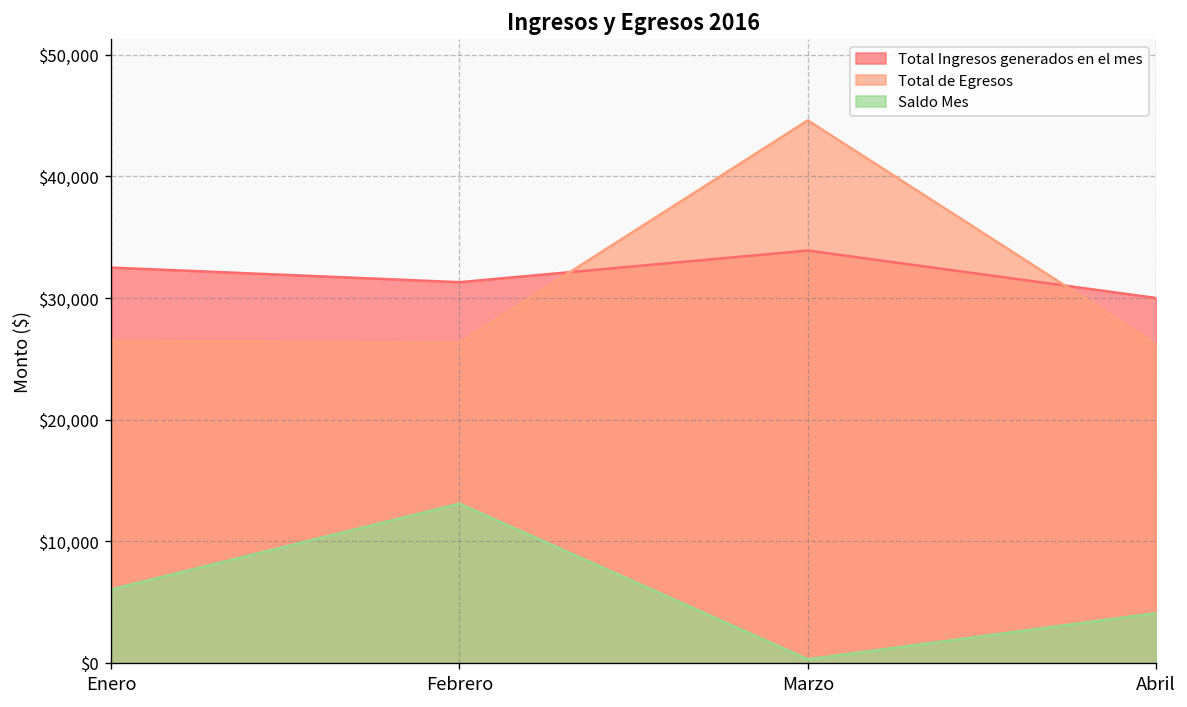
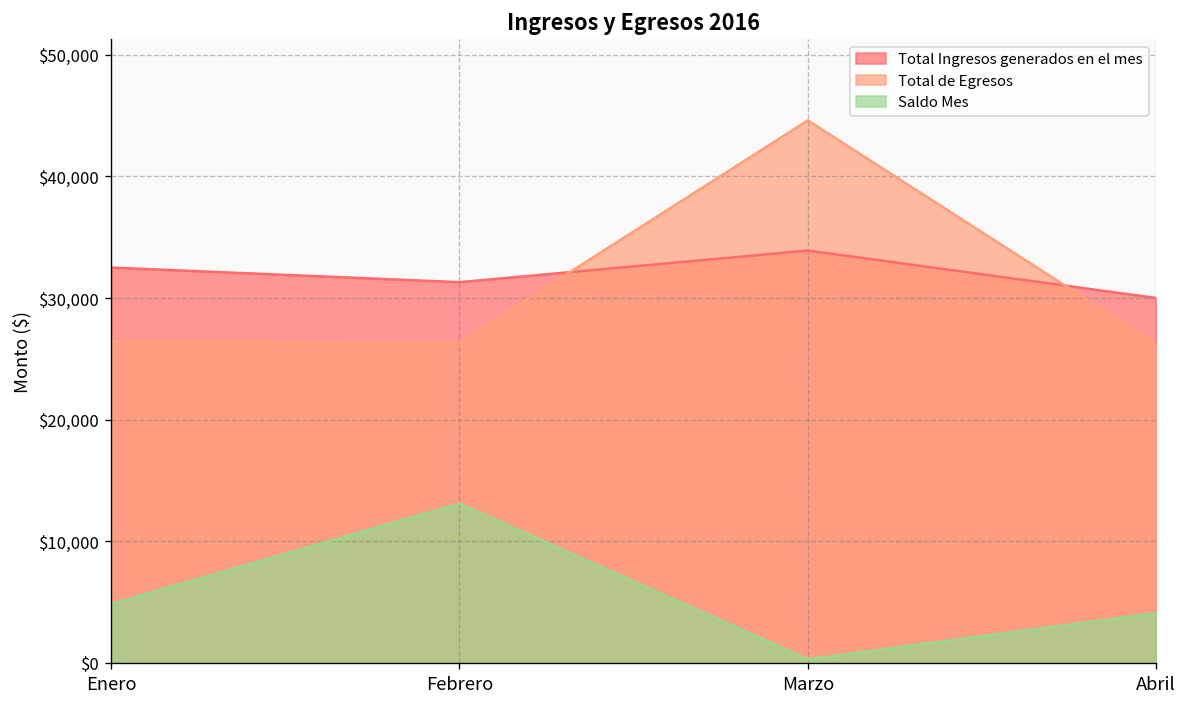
Saldo Mes, Enero: $6,000 -> $4,900
